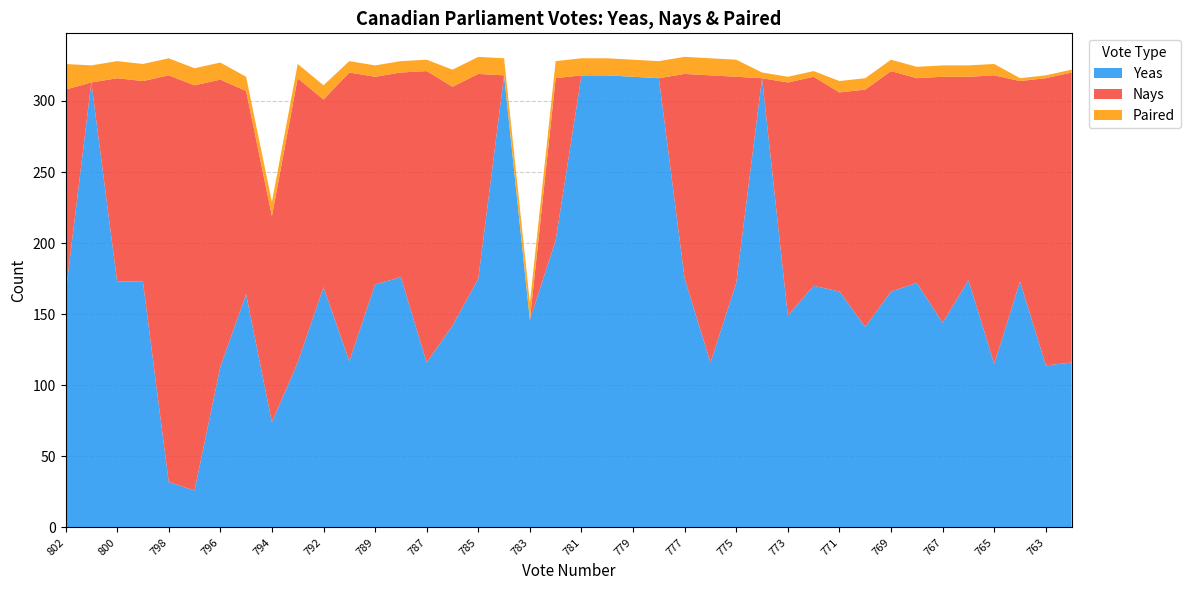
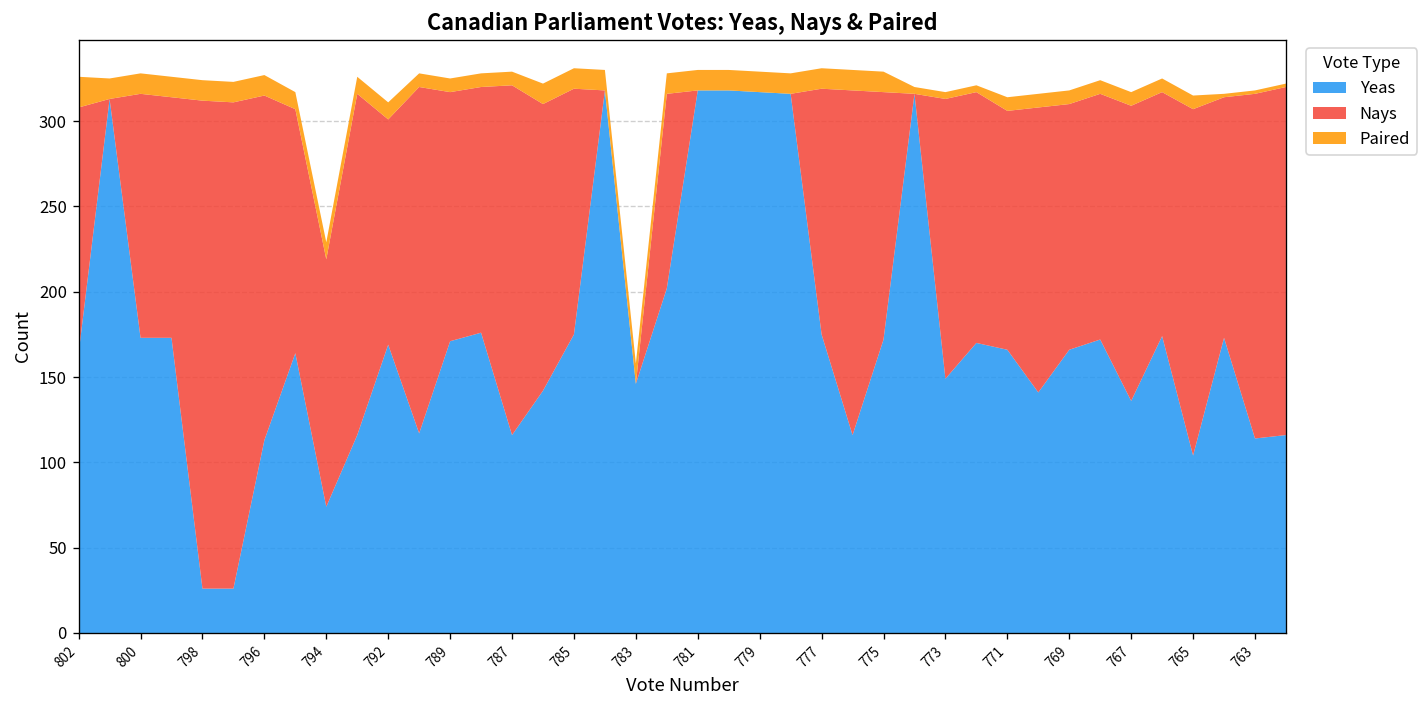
Yeas, 798: 32 -> 26
Nays, 769: 155 -> 144
Yeas, 767: 144 -> 136
Yeas, 765: 115 -> 104
